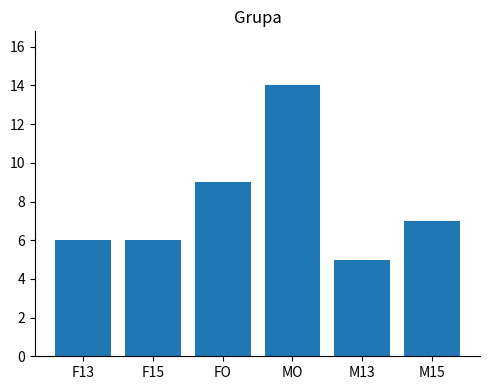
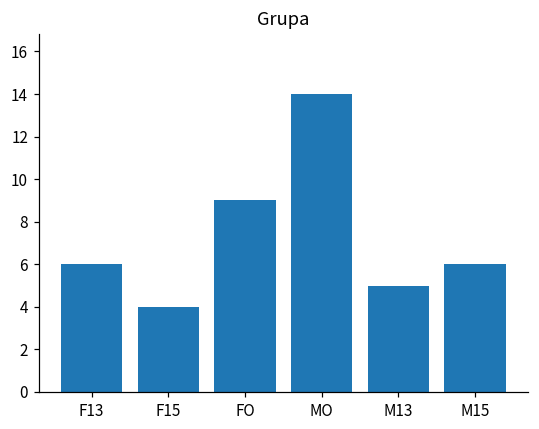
F15: 6 -> 4
M15: 7 -> 6
